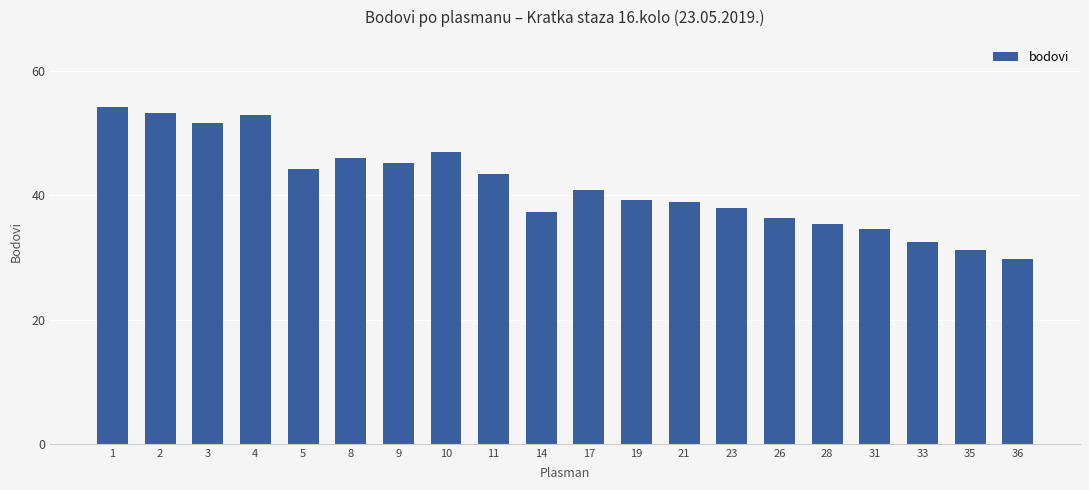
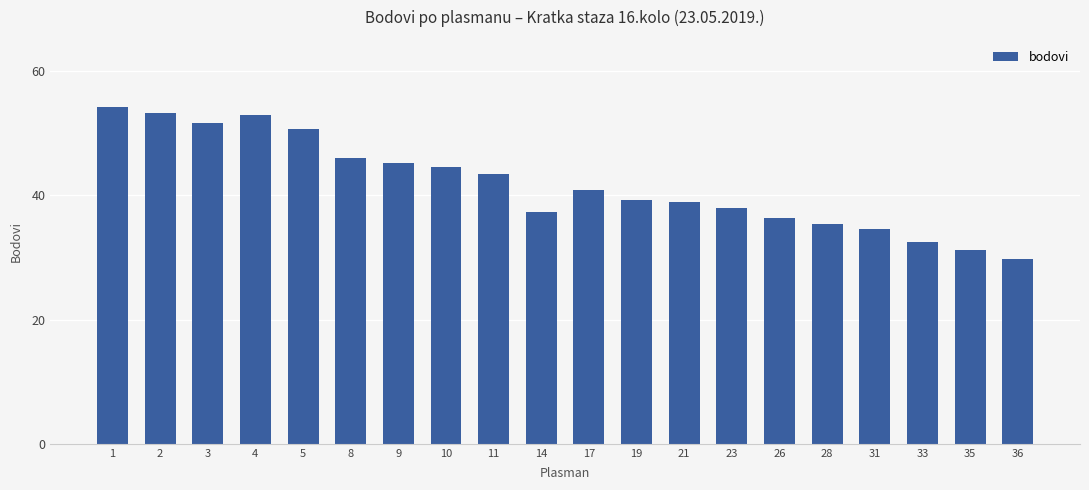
5: 44 -> 51
10: 47 -> 45
